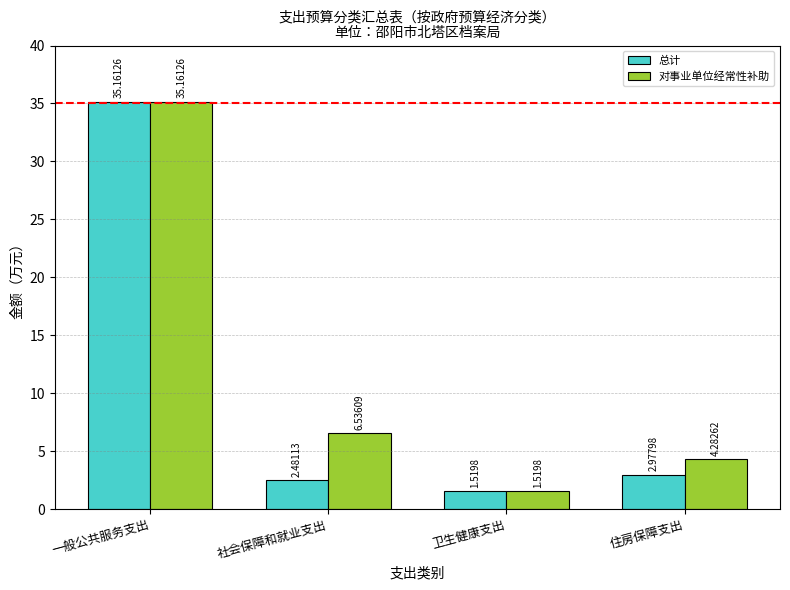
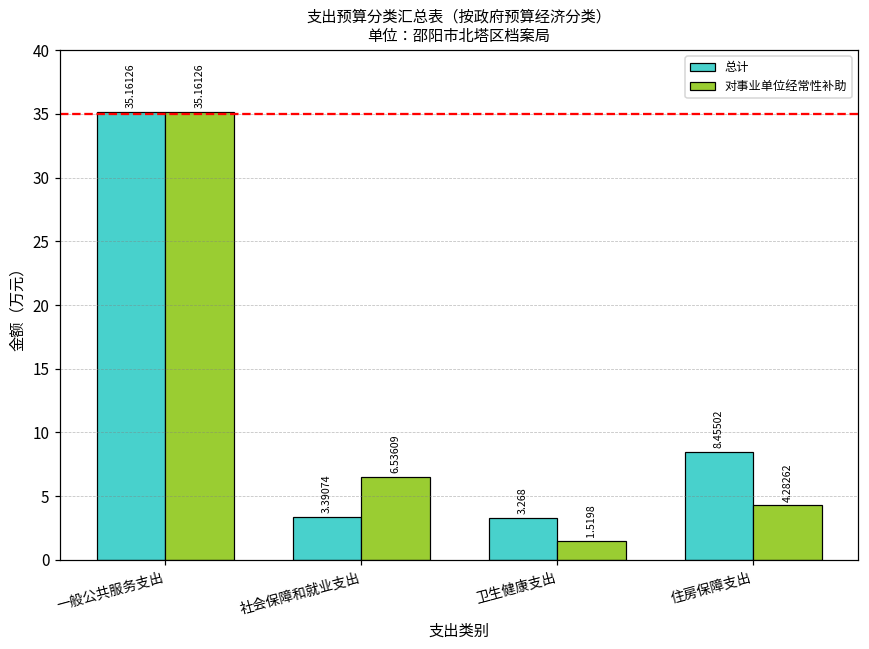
总计, 社会保障和就业支出: 2.48113 -> 3.39074
总计, 卫生健康支出: 1.5198 -> 3.268
总计, 住房保障支出: 2.97798 -> 8.45502
